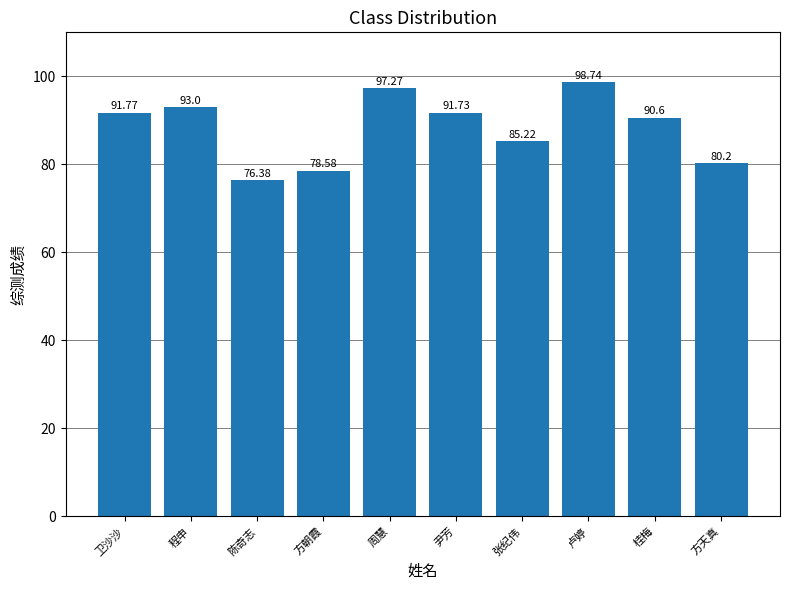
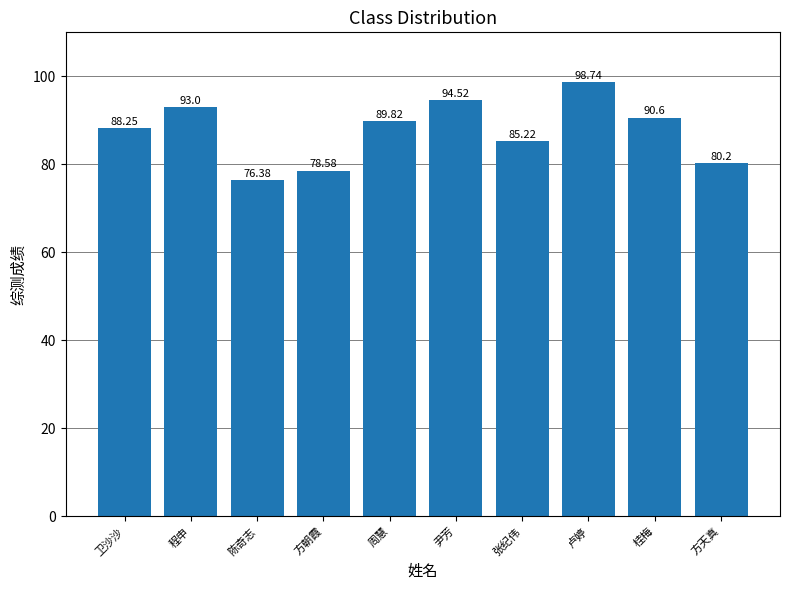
卫沙沙: 91.77 -> 88.25
周慧: 97.27 -> 89.82
尹芳: 91.73 -> 94.52
